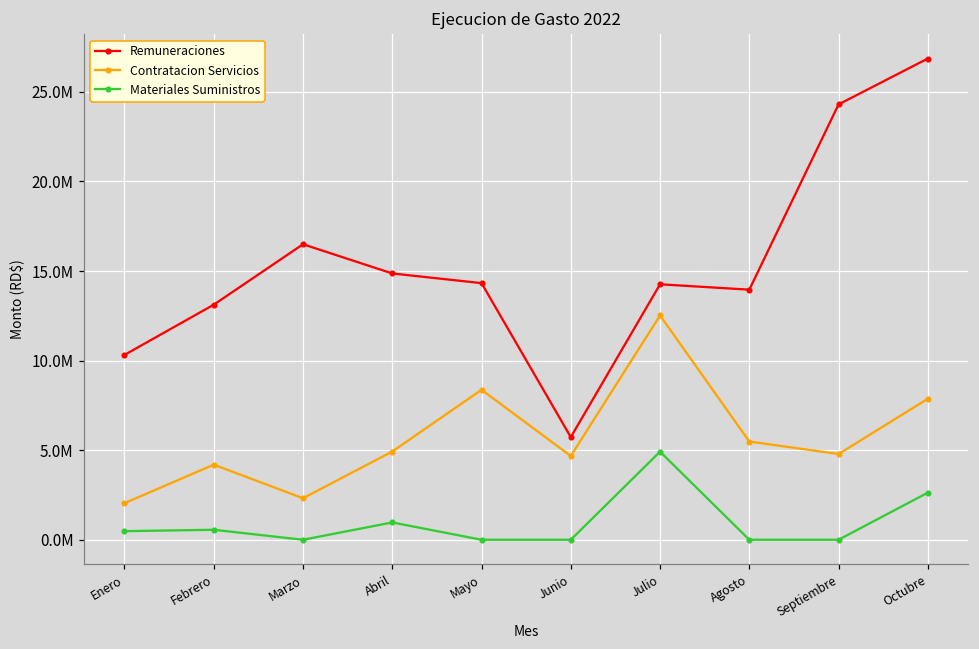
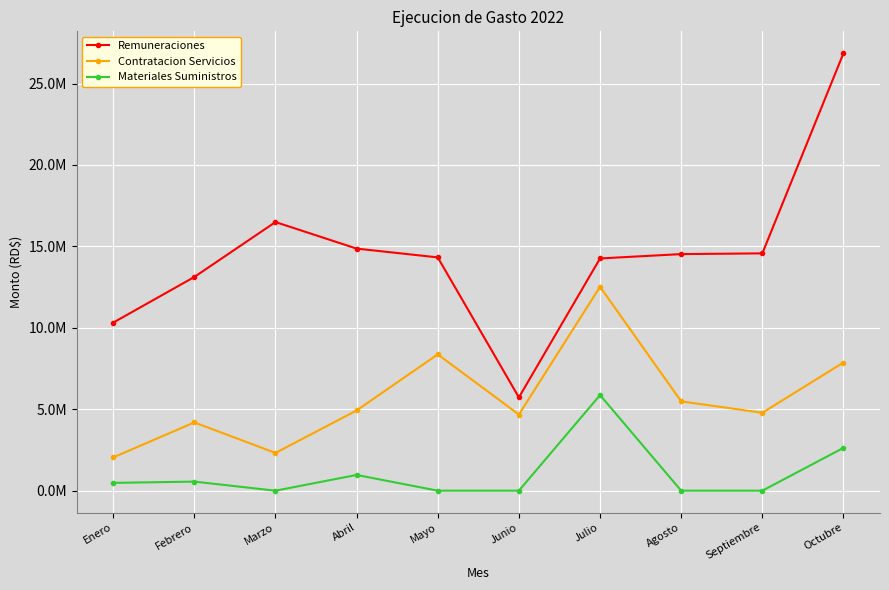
Materiales Suministros, Julio: 4900000 -> 5900000
Remuneraciones, Agosto: 14000000 -> 14500000
Remuneraciones, Septiembre: 24300000 -> 14600000
